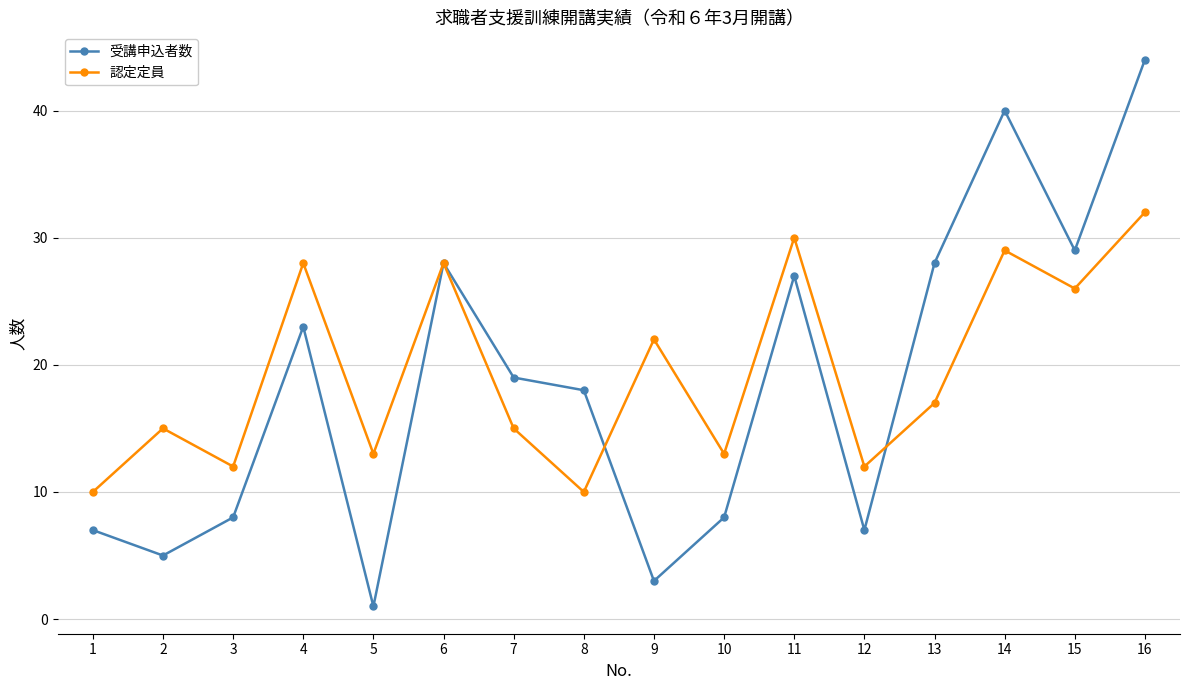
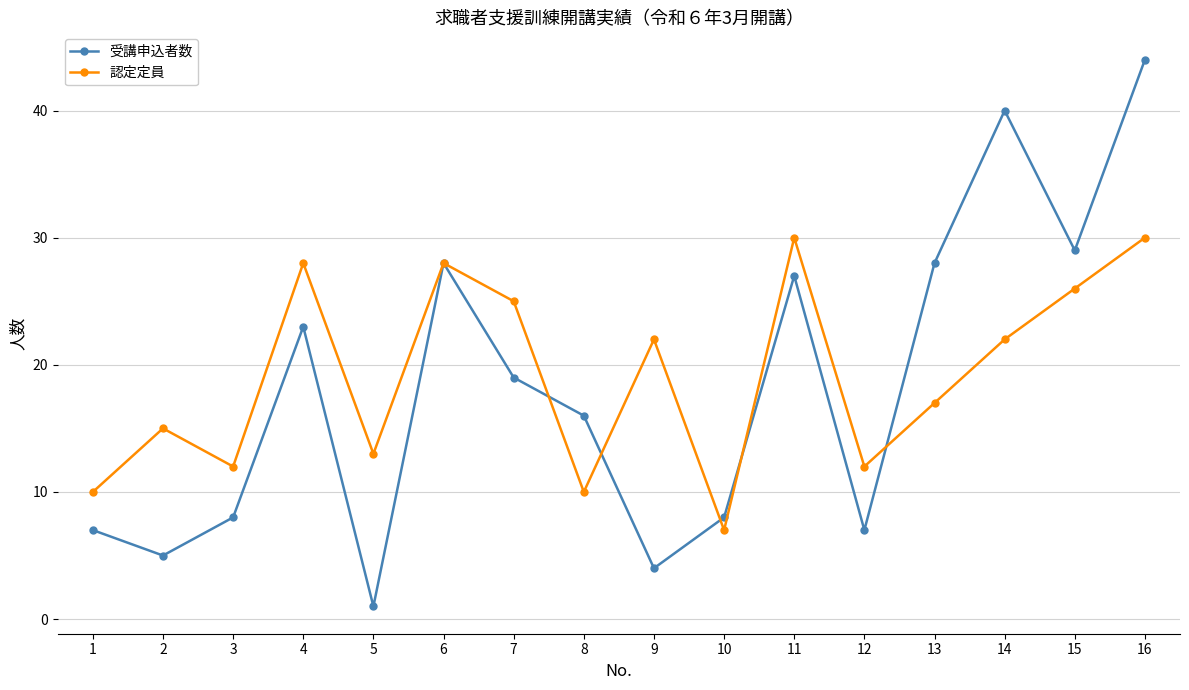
認定定員, 7: 15 -> 25
受講申込者数, 8: 18 -> 16
受講申込者数, 9: 3 -> 4
認定定員, 10: 13 -> 7
認定定員, 14: 29 -> 22
認定定員, 16: 32 -> 30
